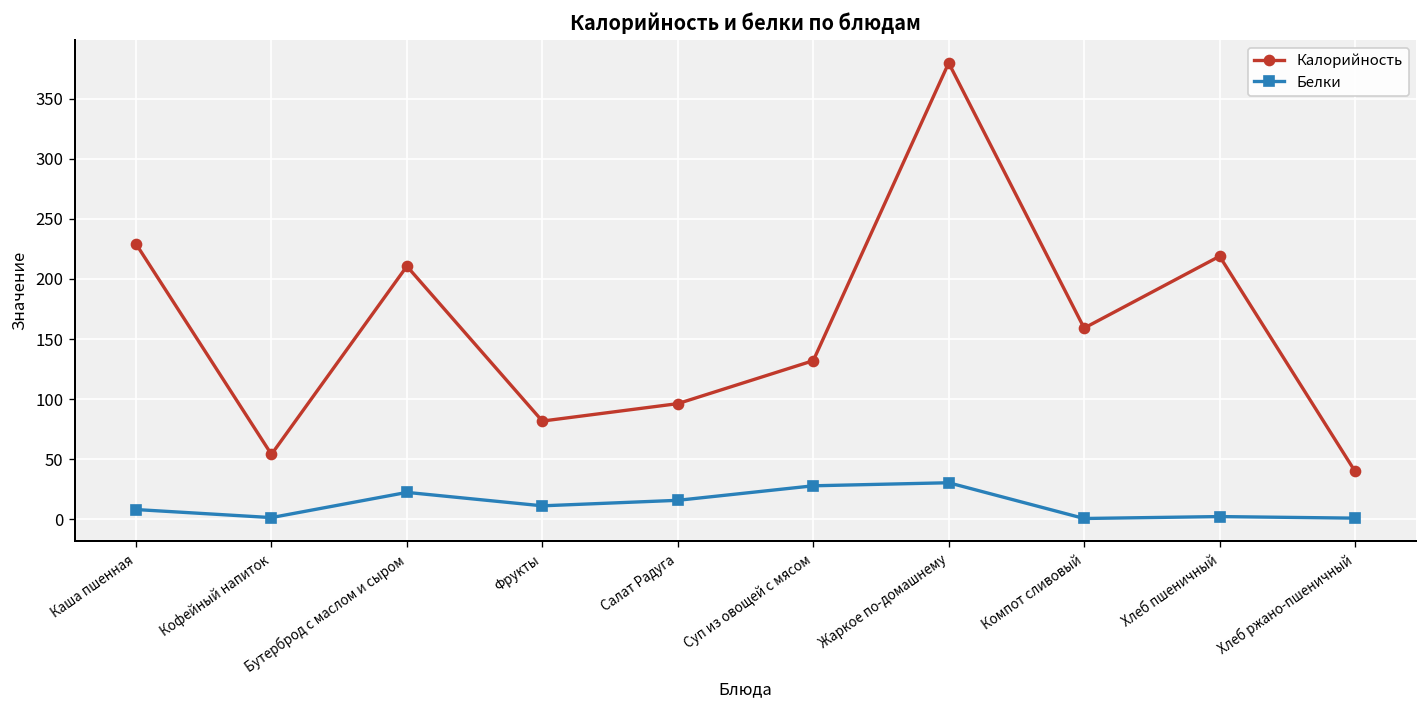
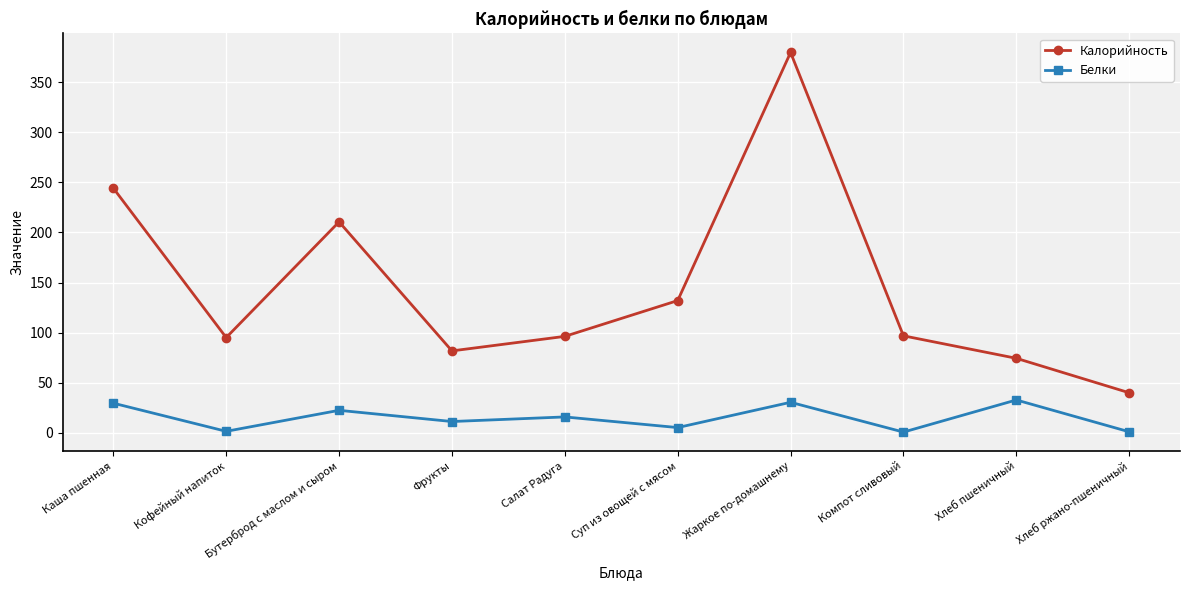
Калорийность, Каша пшенная: 229 -> 244
Белки, Каша пшенная: 8 -> 30
Калорийность, Кофейный напиток: 54 -> 95
Белки, Суп из овощей с мясом: 28 -> 5
Калорийность, Компот сливовый: 159 -> 97
Калорийность, Хлеб пшеничный: 219 -> 74
Белки, Хлеб пшеничный: 2 -> 33
